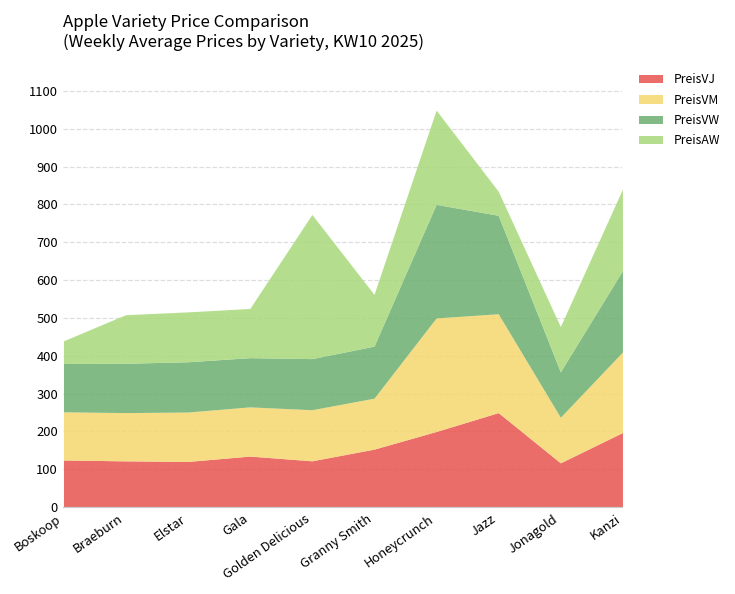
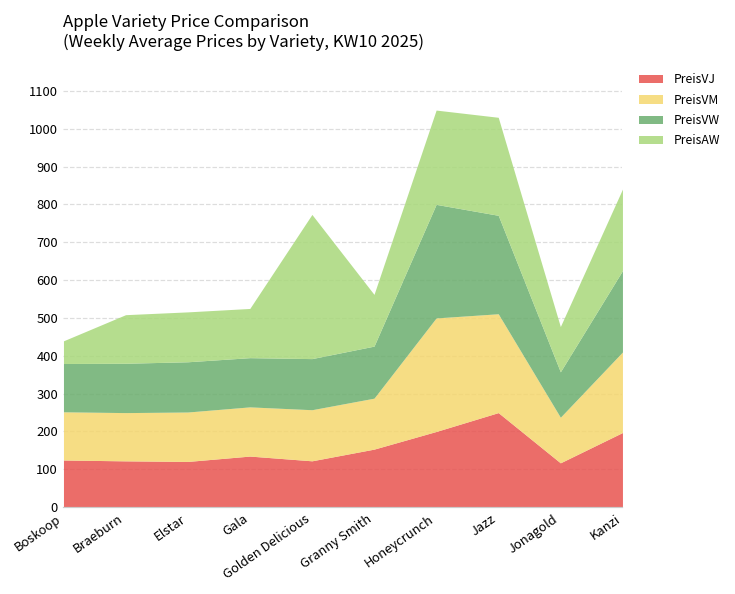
PreisAW, Jazz: 60 -> 260
